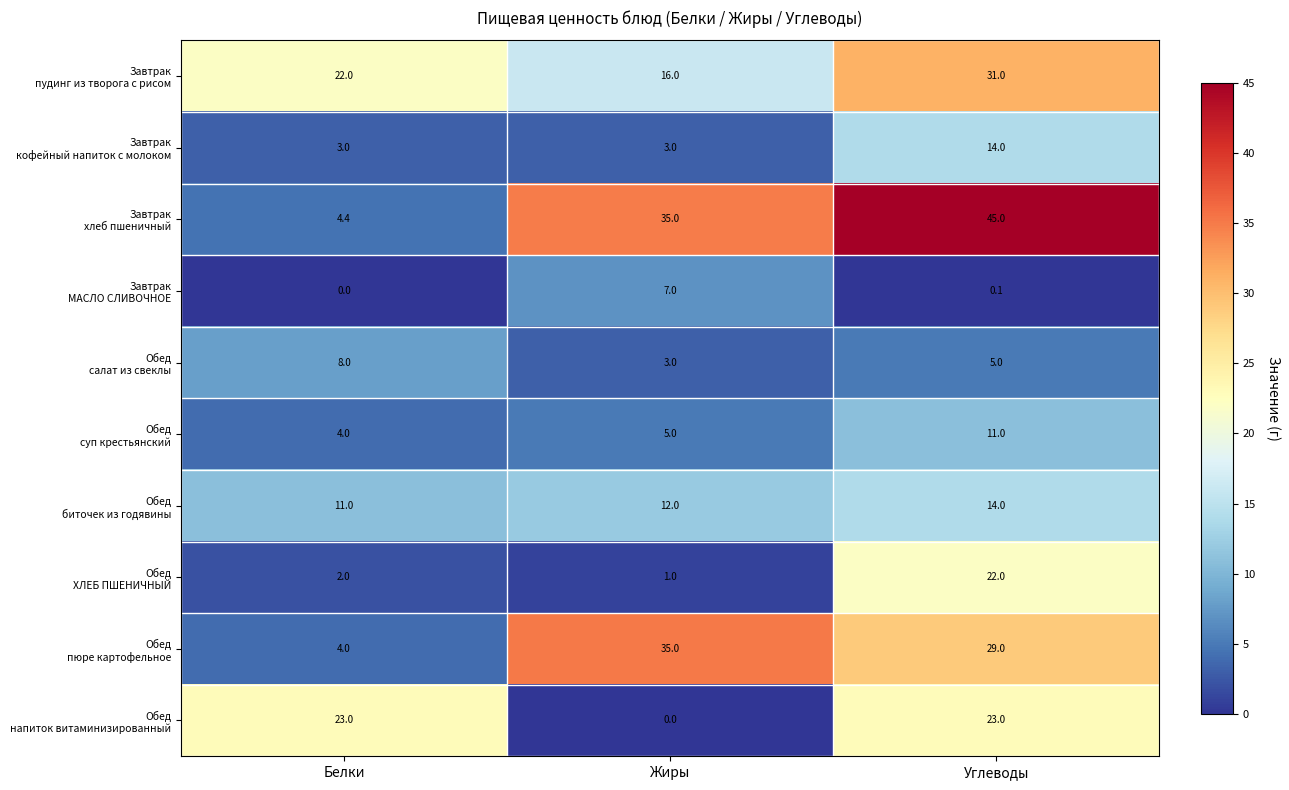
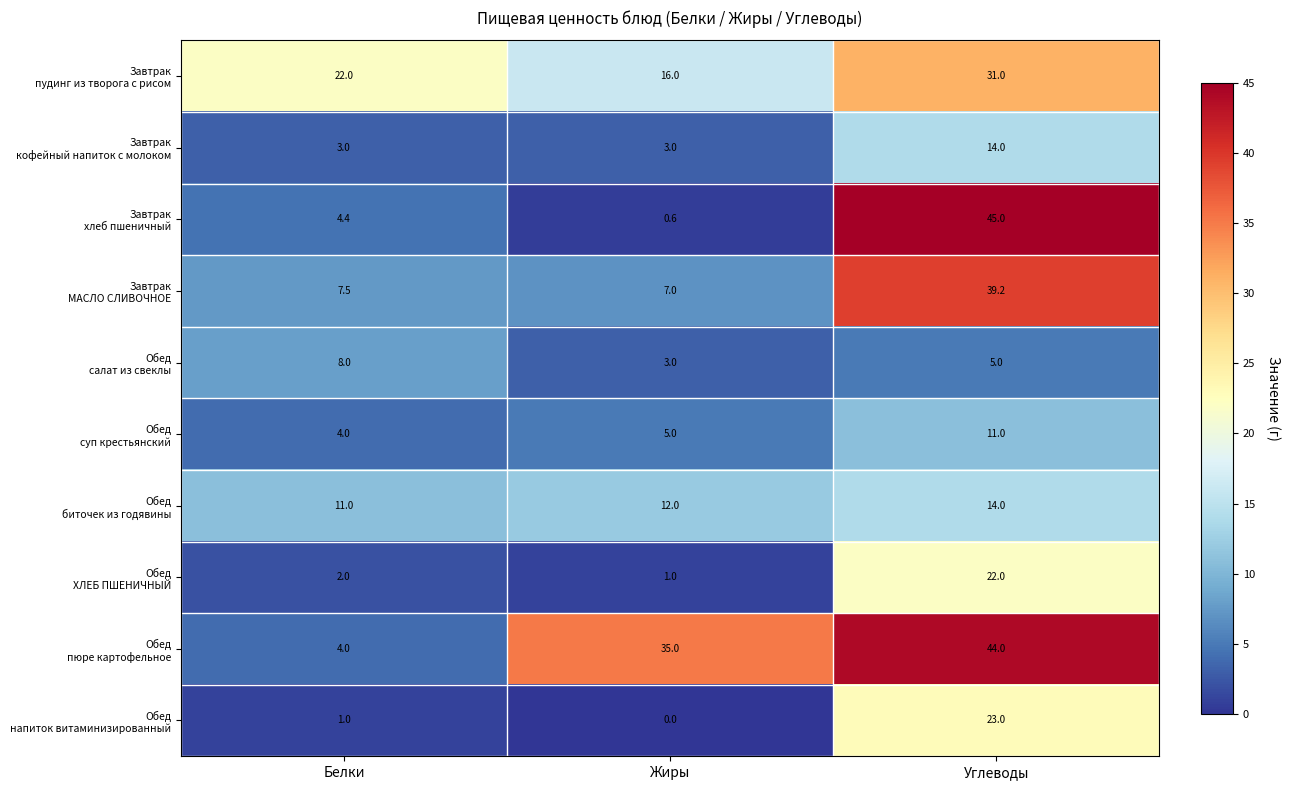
Завтрак хлеб пшеничный, Жиры: 35.0 -> 0.6
Завтрак МАСЛО СЛИВОЧНОЕ, Белки: 0.0 -> 7.5
Завтрак МАСЛО СЛИВОЧНОЕ, Углеводы: 0.1 -> 39.2
Обед пюре картофельное, Углеводы: 29.0 -> 44.0
Обед напиток витаминизированный, Белки: 23.0 -> 1.0
